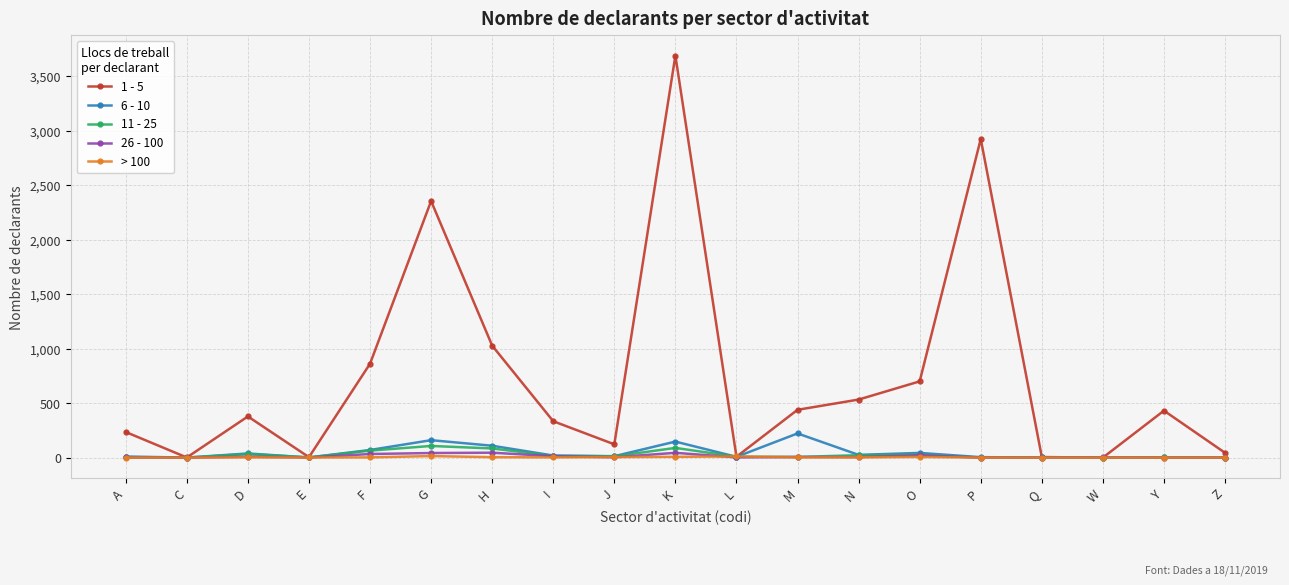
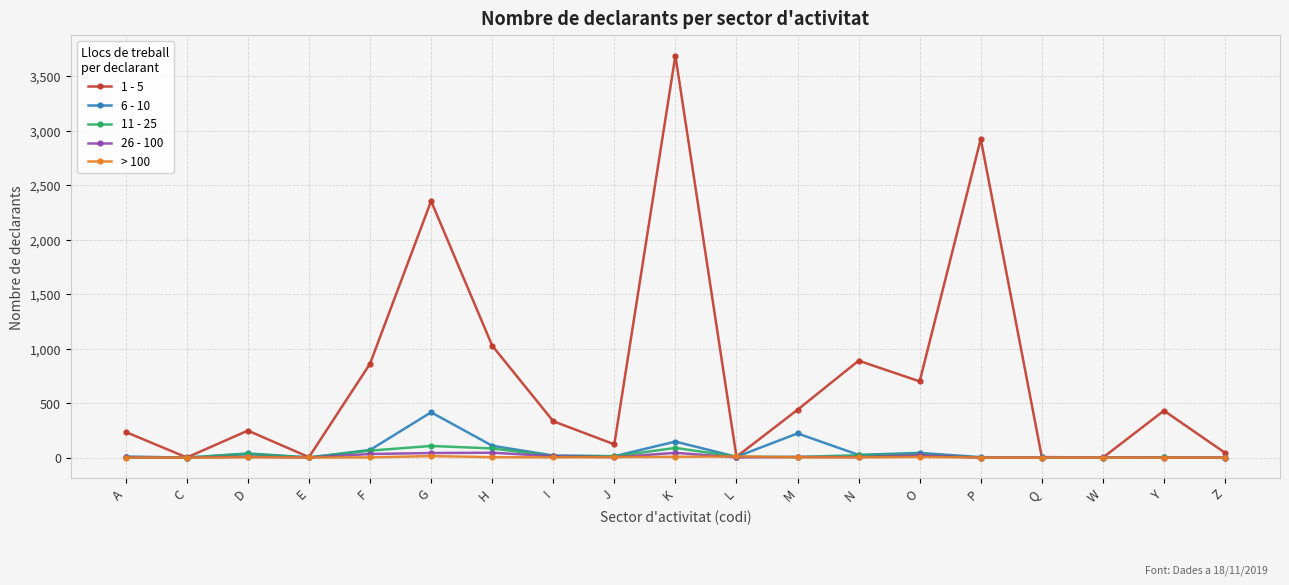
1 - 5, D: 380 -> 250
6 - 10, G: 160 -> 420
1 - 5, N: 530 -> 890
